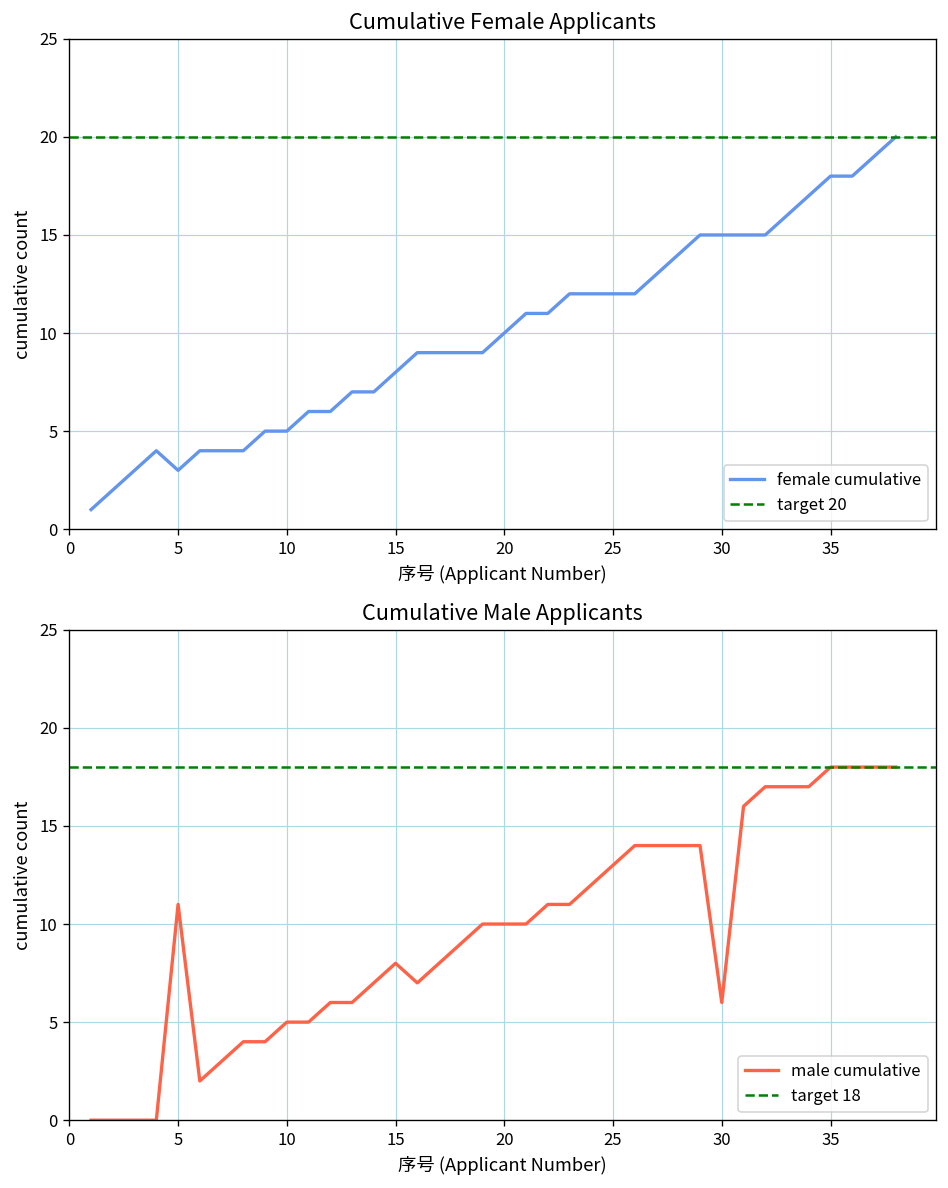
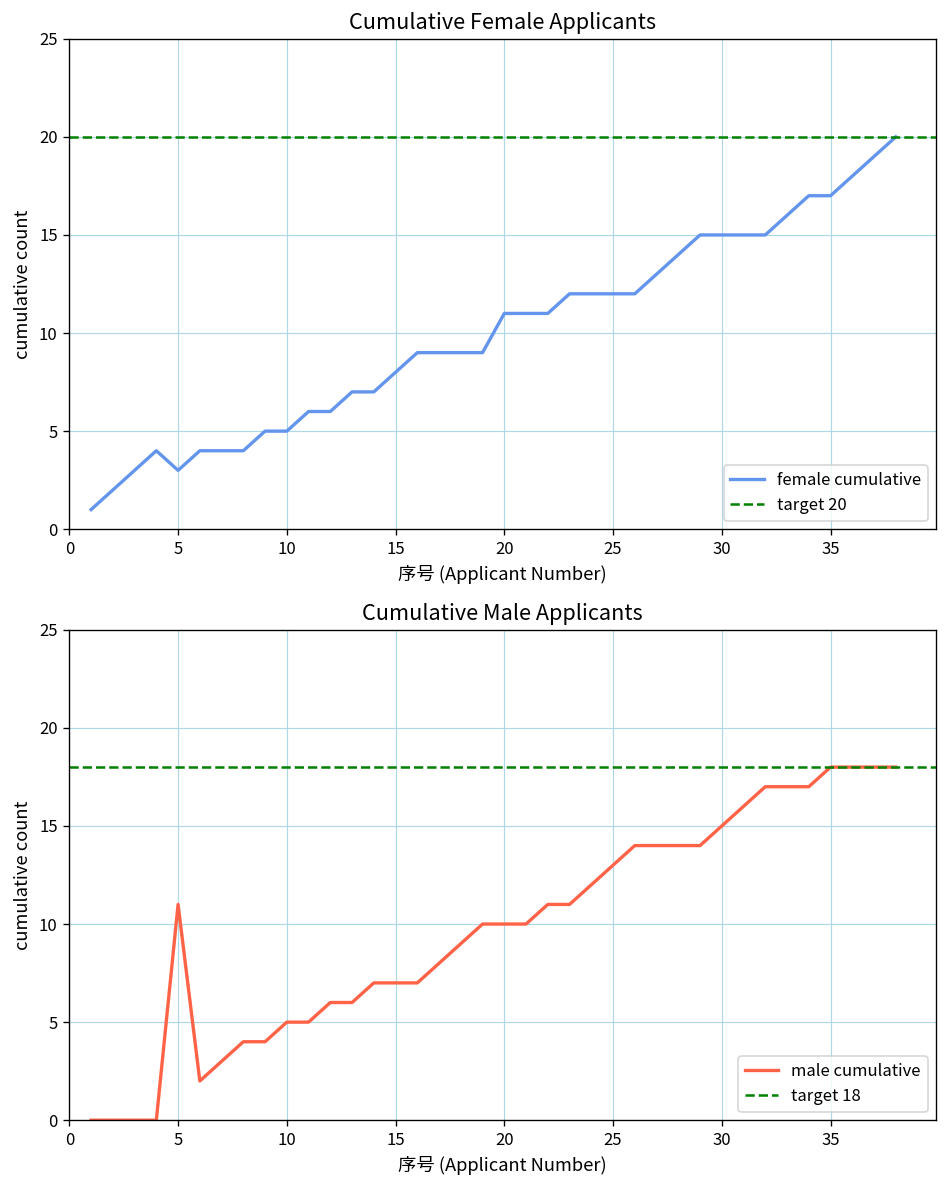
Cumulative Female Applicants, 20: 10 -> 11
Cumulative Female Applicants, 35: 18 -> 17
Cumulative Male Applicants, 15: 8 -> 7
Cumulative Male Applicants, 30: 6 -> 15
